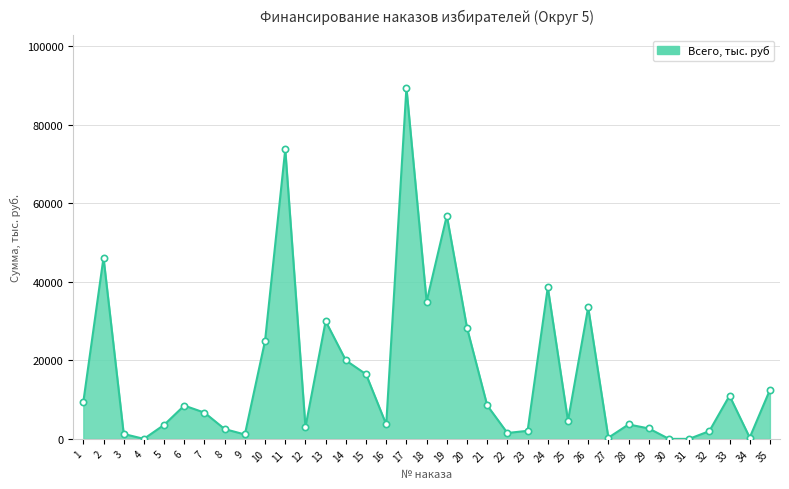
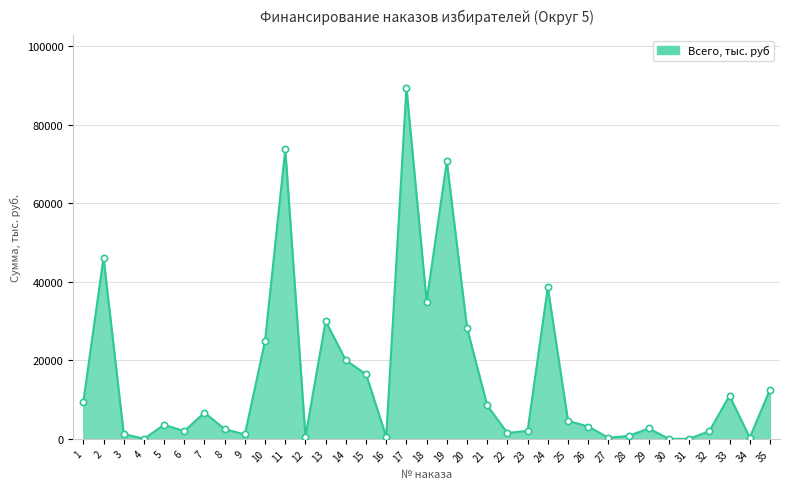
6: 8000 -> 2000
12: 3000 -> 1000
16: 4000 -> 1000
19: 57000 -> 71000
26: 34000 -> 3000
28: 4000 -> 1000
